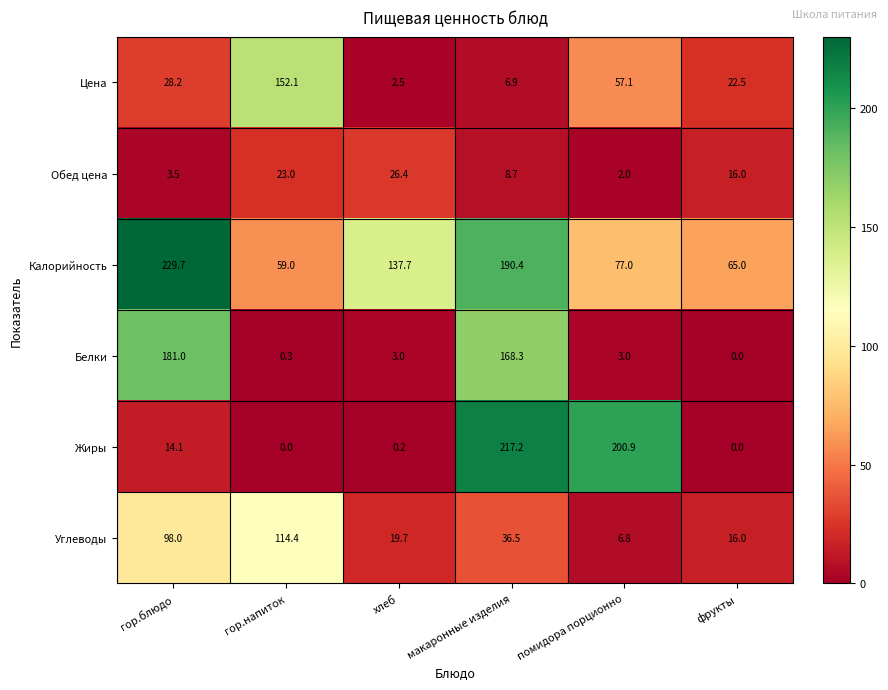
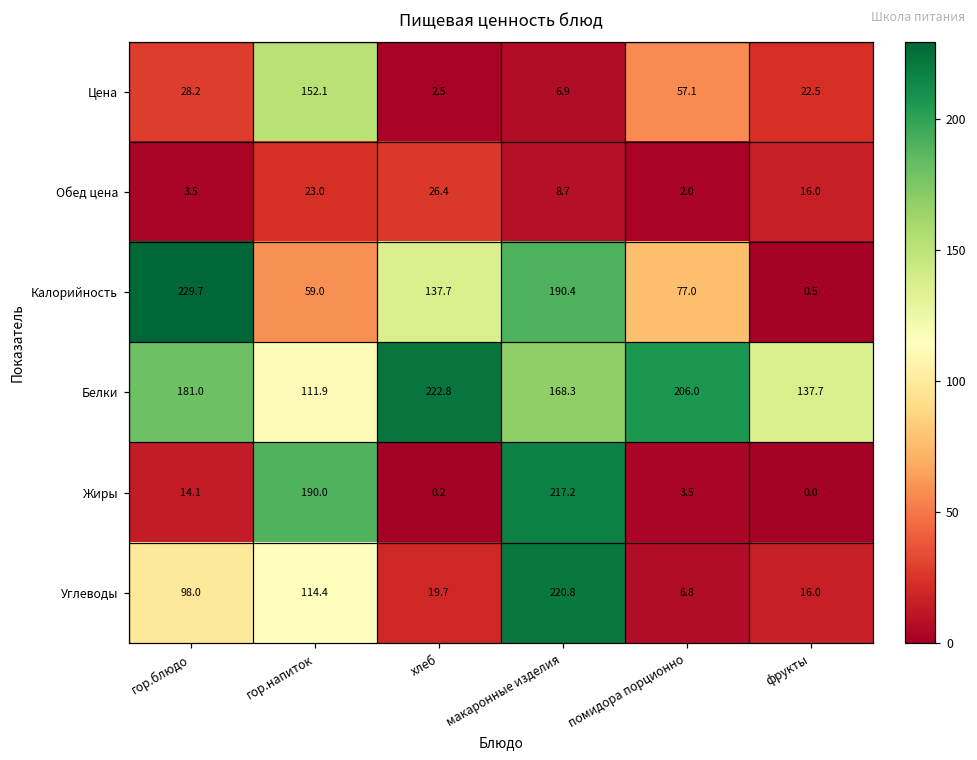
Калорийность, фрукты: 65.0 -> 0.5
Белки, гор.напиток: 0.3 -> 111.9
Белки, хлеб: 3.0 -> 222.8
Белки, помидора порционно: 3.0 -> 206.0
Белки, фрукты: 0.0 -> 137.7
Жиры, гор.напиток: 0.0 -> 190.0
Жиры, помидора порционно: 200.9 -> 3.5
Углеводы, макаронные изделия: 36.5 -> 220.8
